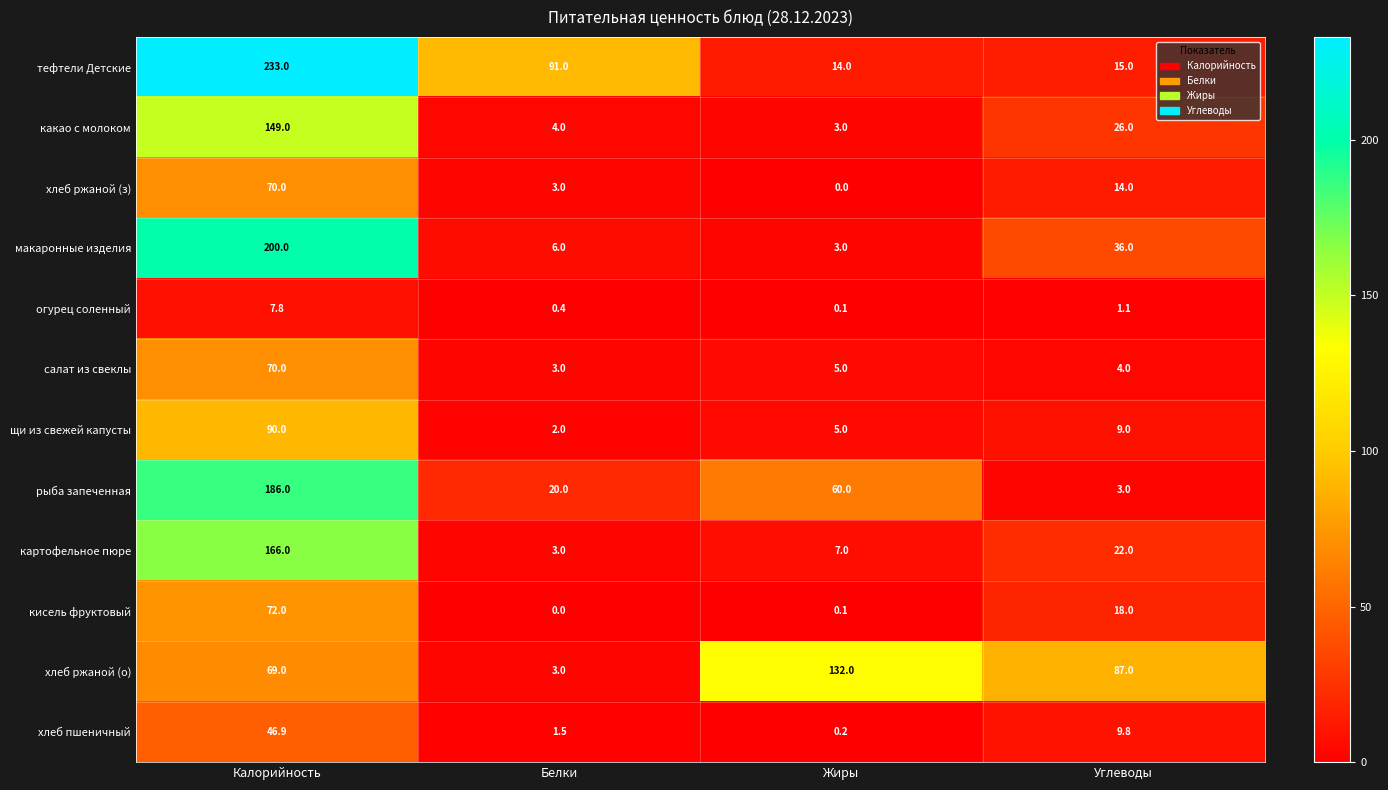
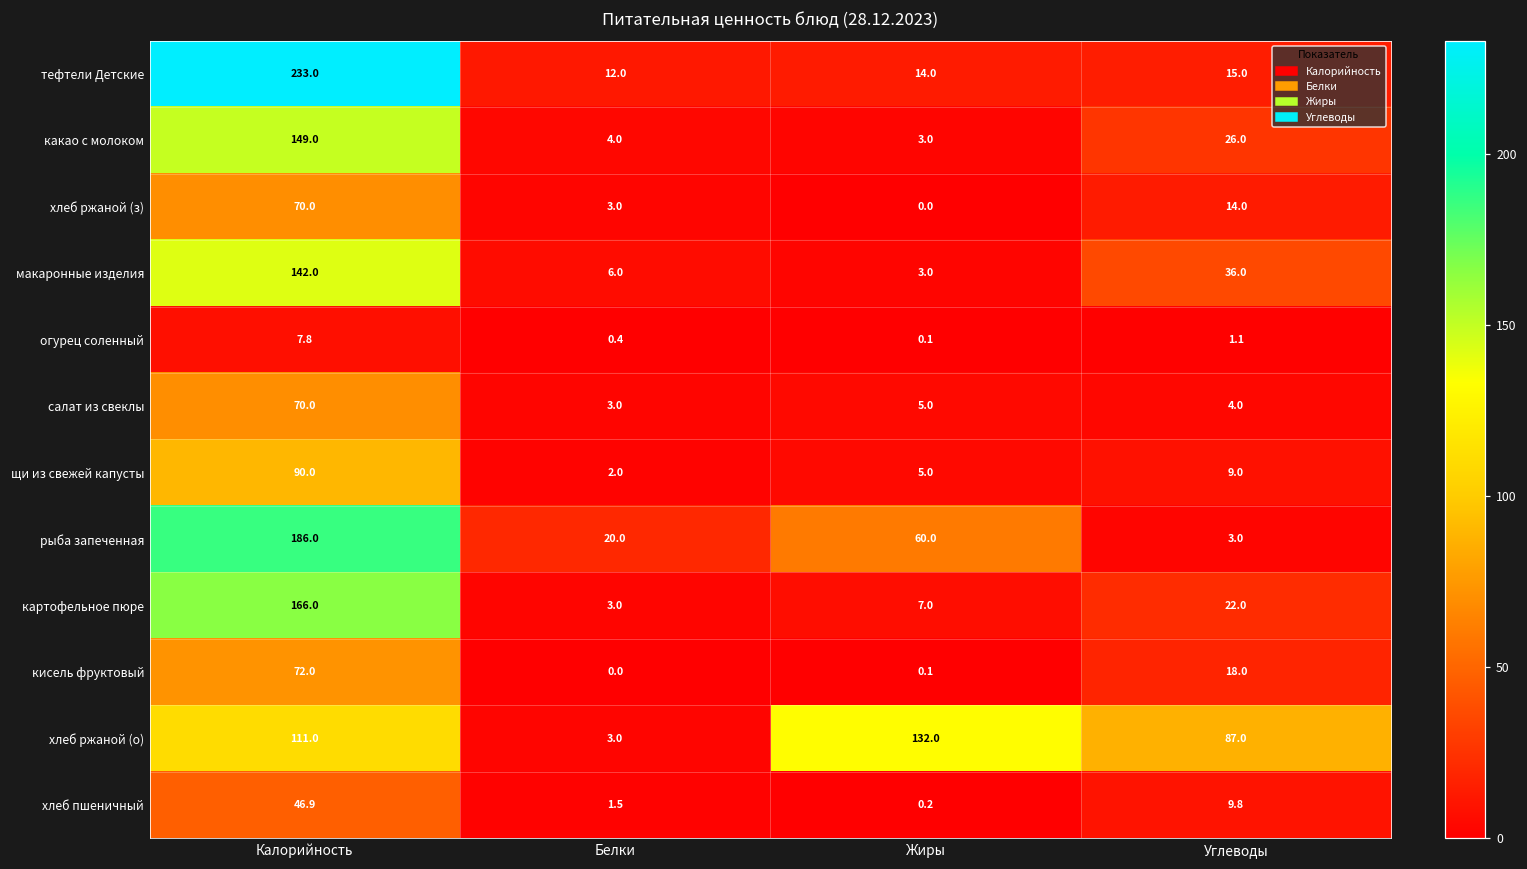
тефтели Детские, Белки: 91.0 -> 12.0
макаронные изделия, Калорийность: 200.0 -> 142.0
хлеб ржаной (о), Калорийность: 69.0 -> 111.0
